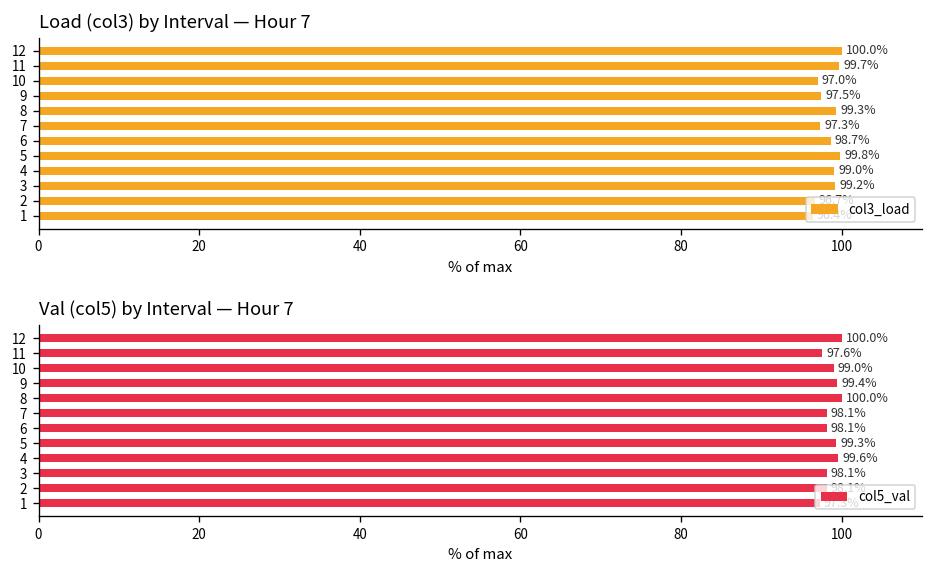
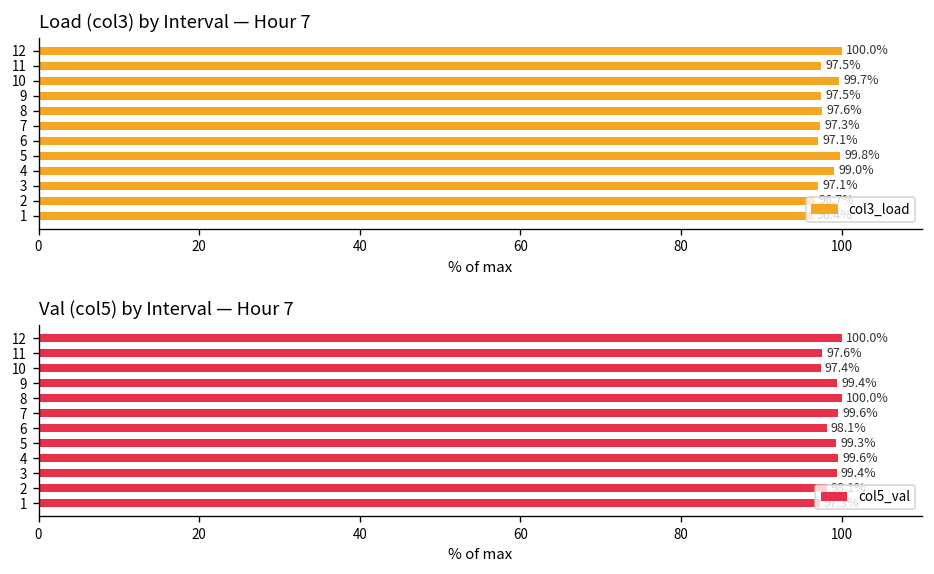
Load (col3) by Interval — Hour 7, 11: 99.7% -> 97.5%
Load (col3) by Interval — Hour 7, 10: 97.0% -> 99.7%
Load (col3) by Interval — Hour 7, 8: 99.3% -> 97.6%
Load (col3) by Interval — Hour 7, 6: 98.7% -> 97.1%
Load (col3) by Interval — Hour 7, 3: 99.2% -> 97.1%
Val (col5) by Interval — Hour 7, 10: 99.0% -> 97.4%
Val (col5) by Interval — Hour 7, 7: 98.1% -> 99.6%
Val (col5) by Interval — Hour 7, 3: 98.1% -> 99.4%
